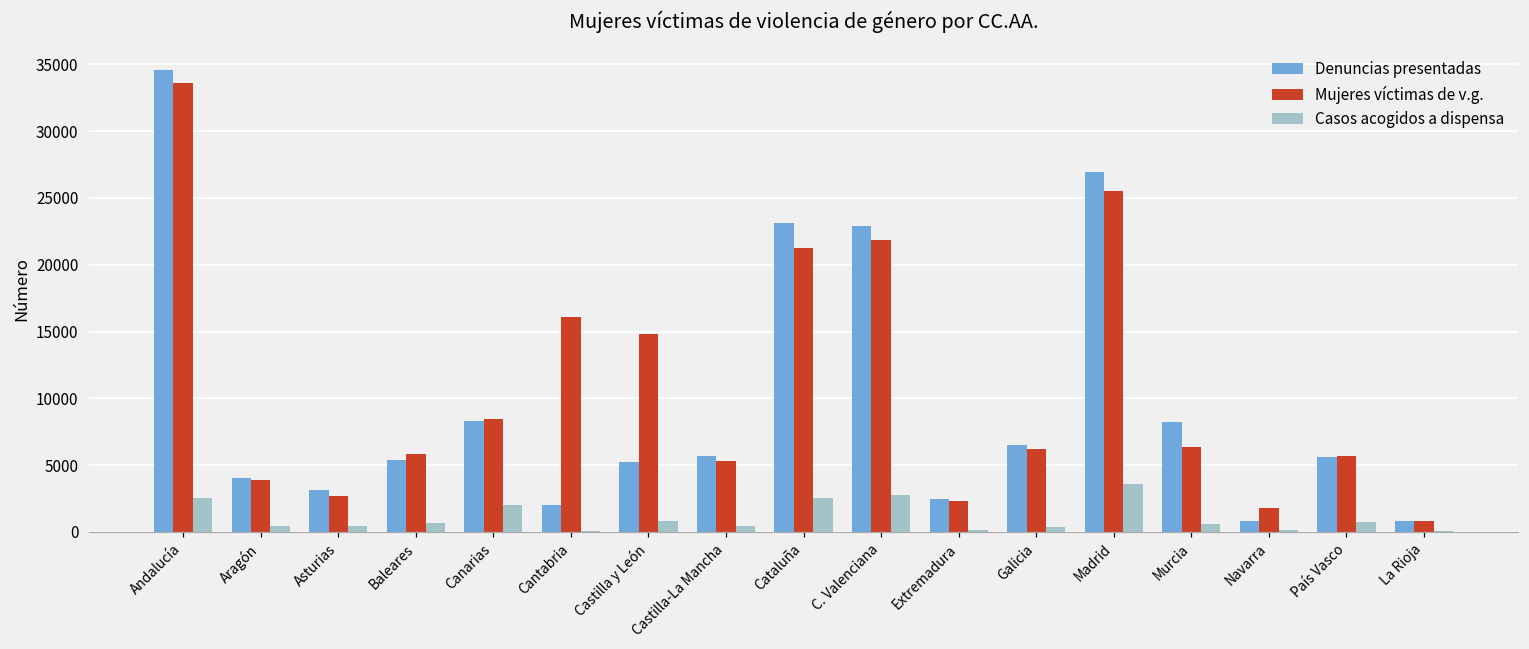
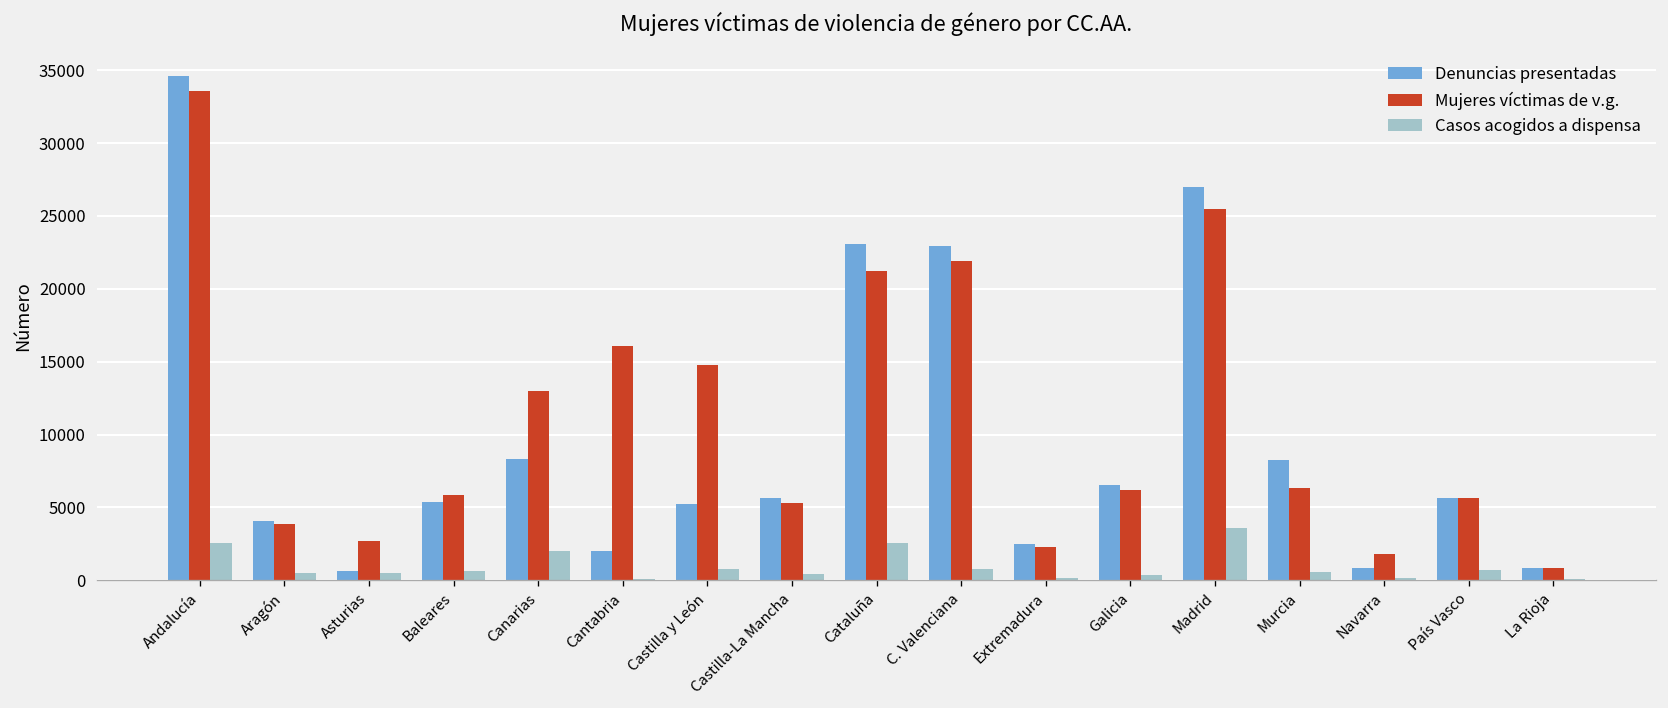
Denuncias presentadas, Asturias: 3100 -> 700
Mujeres víctimas de v.g., Canarias: 8500 -> 13000
Casos acogidos a dispensa, C. Valenciana: 2800 -> 800
